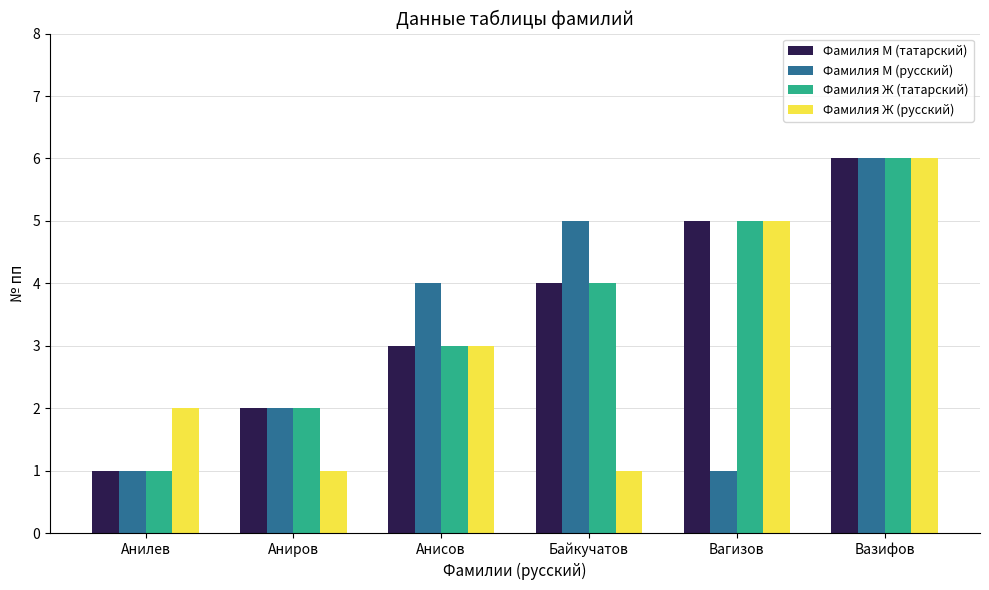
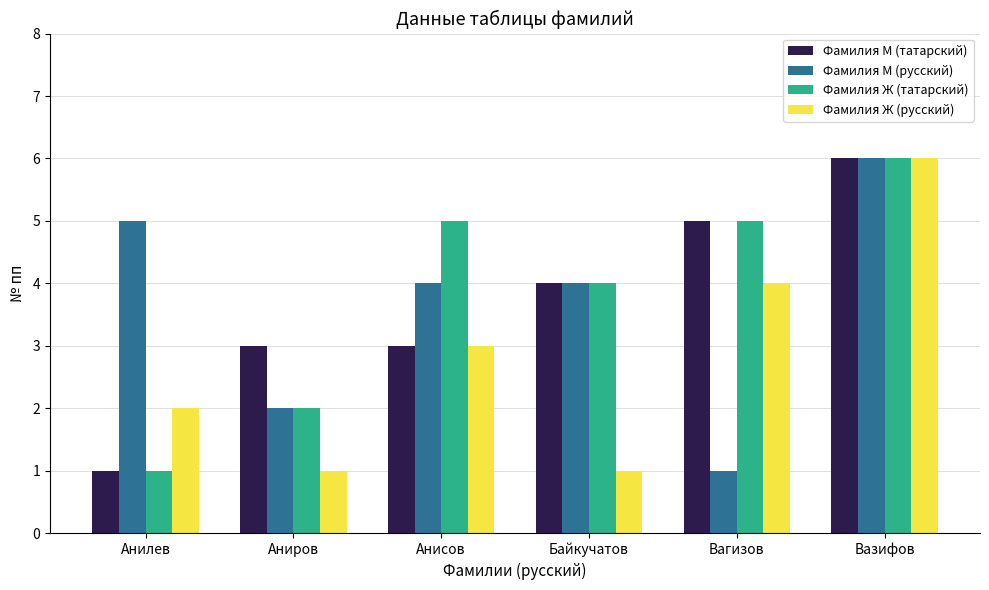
Фамилия М (русский), Анилев: 1 -> 5
Фамилия М (татарский), Аниров: 2 -> 3
Фамилия Ж (татарский), Анисов: 3 -> 5
Фамилия М (русский), Байкучатов: 5 -> 4
Фамилия Ж (русский), Вагизов: 5 -> 4
